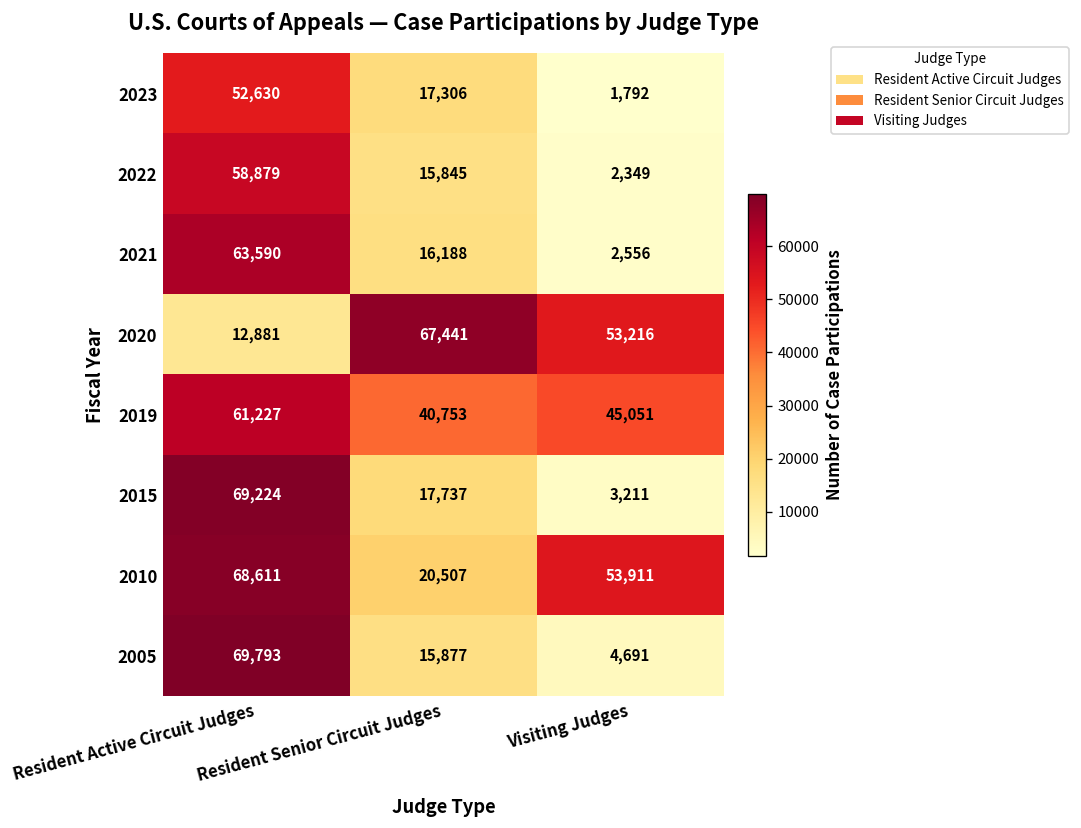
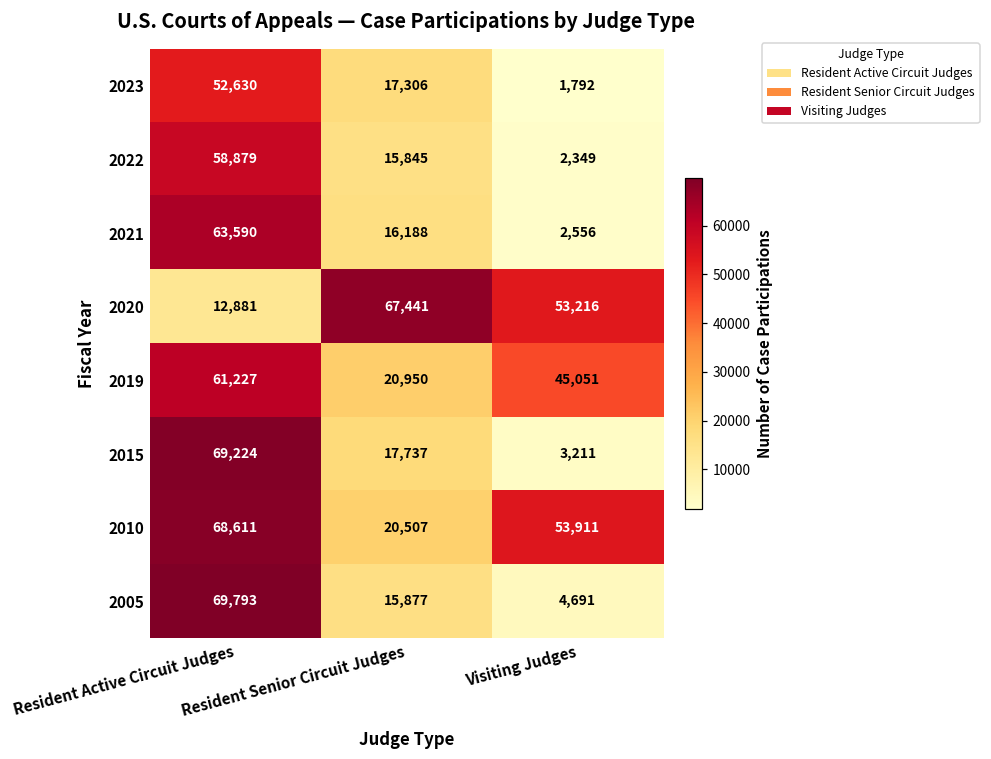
2019, Resident Senior Circuit Judges: 40,753 -> 20,950
